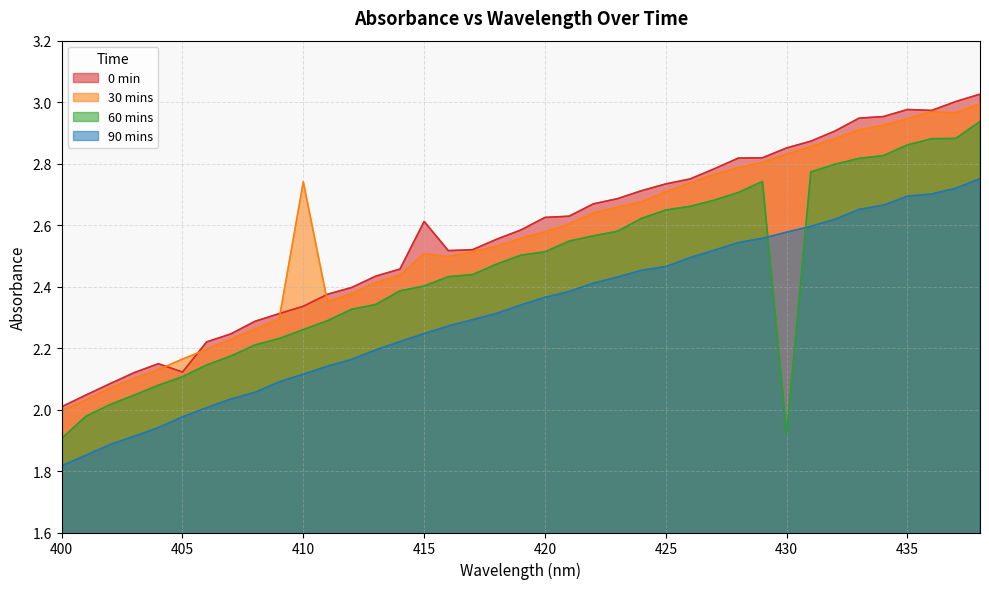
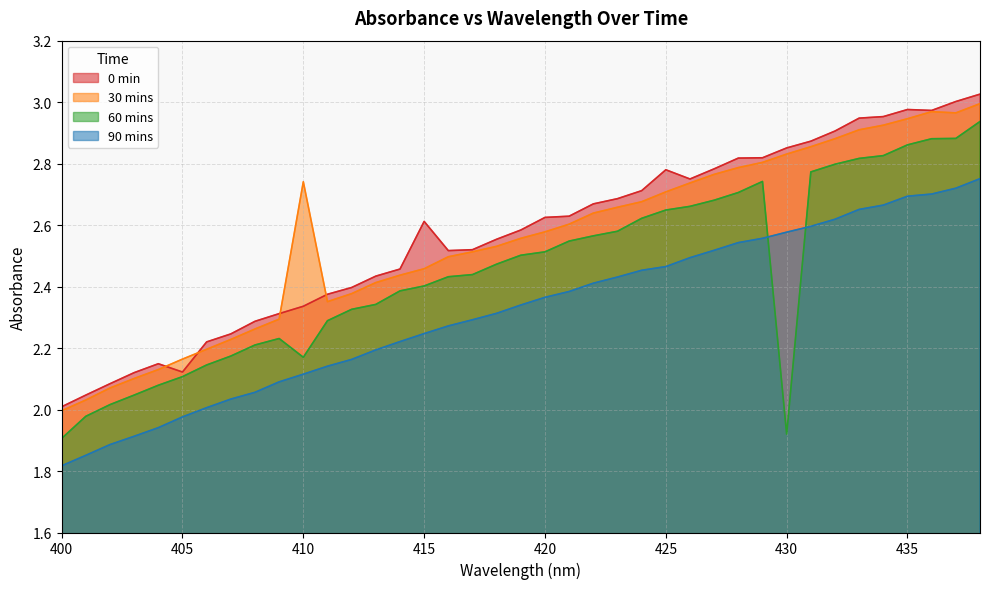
60 mins, 410: 2.26 -> 2.17
30 mins, 415: 2.51 -> 2.46
0 min, 425: 2.73 -> 2.78
